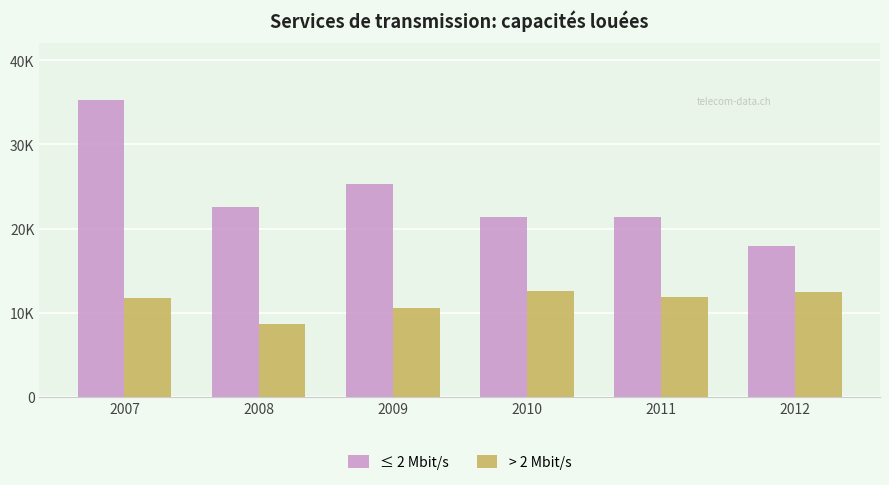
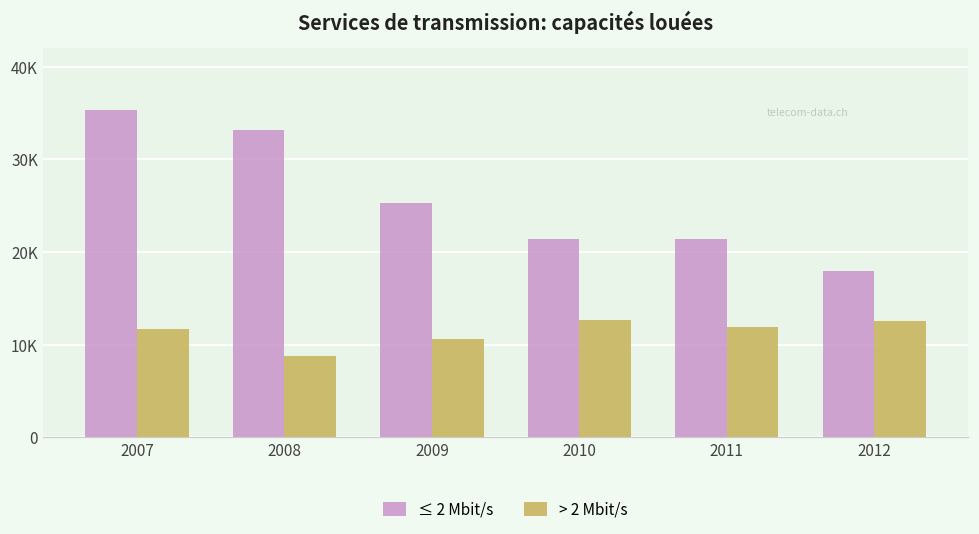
≤ 2 Mbit/s, 2008: 23000 -> 33000
